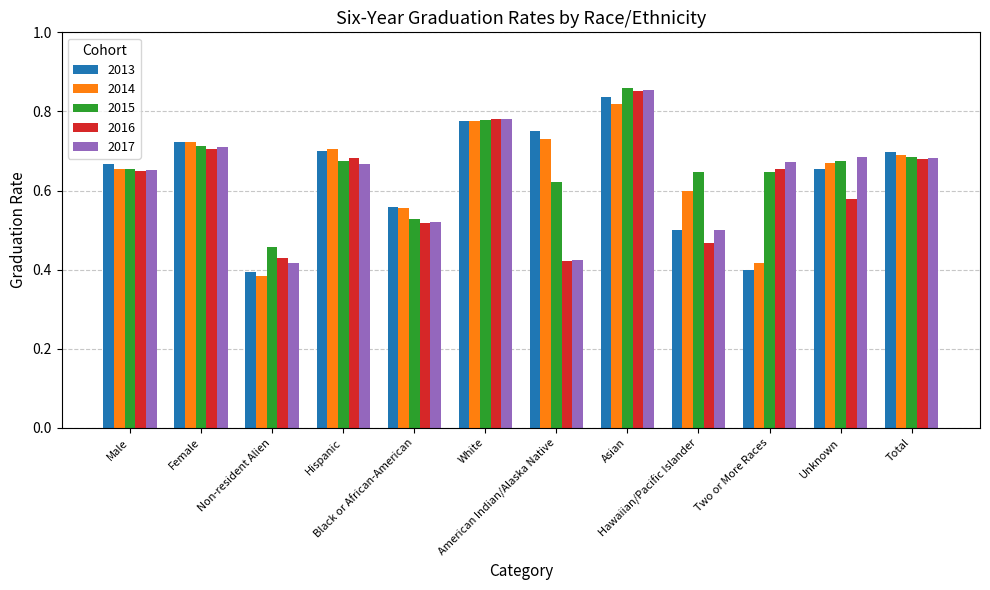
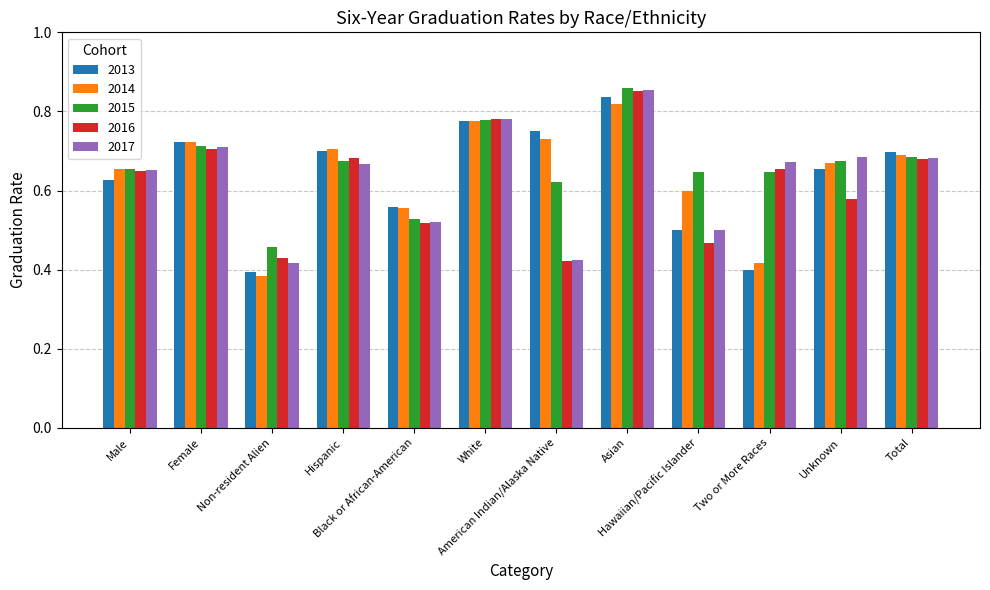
2013, Male: 0.67 -> 0.63
